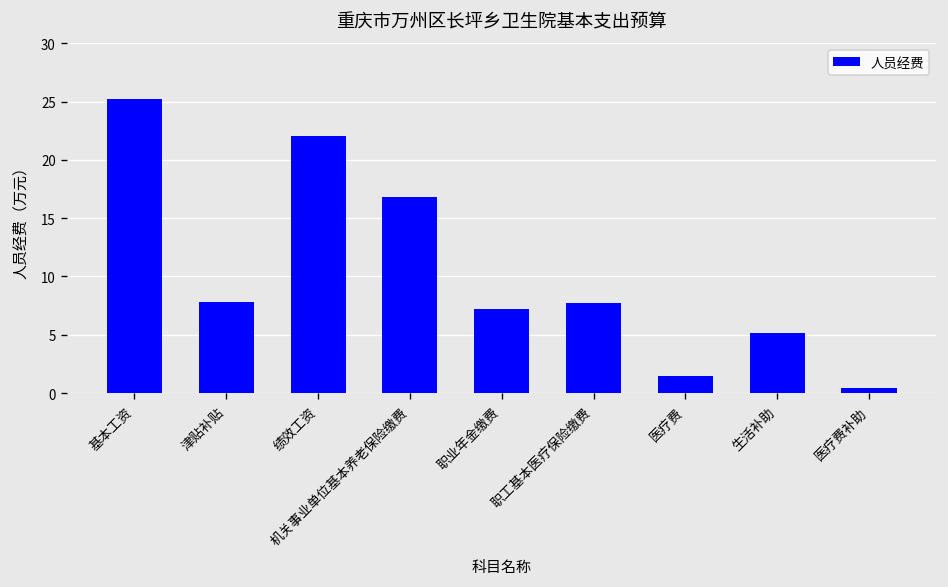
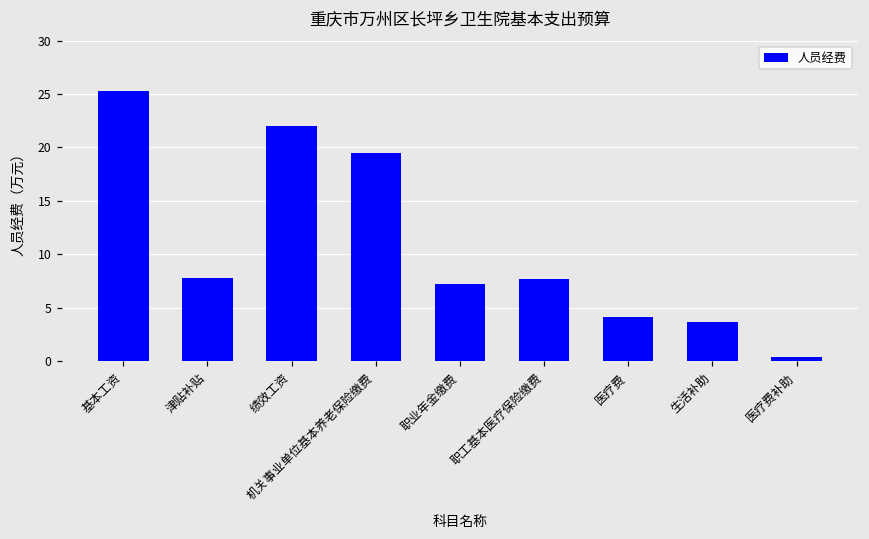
机关事业单位基本养老保险缴费: 17 -> 19
医疗费: 1 -> 4
生活补助: 5 -> 4
